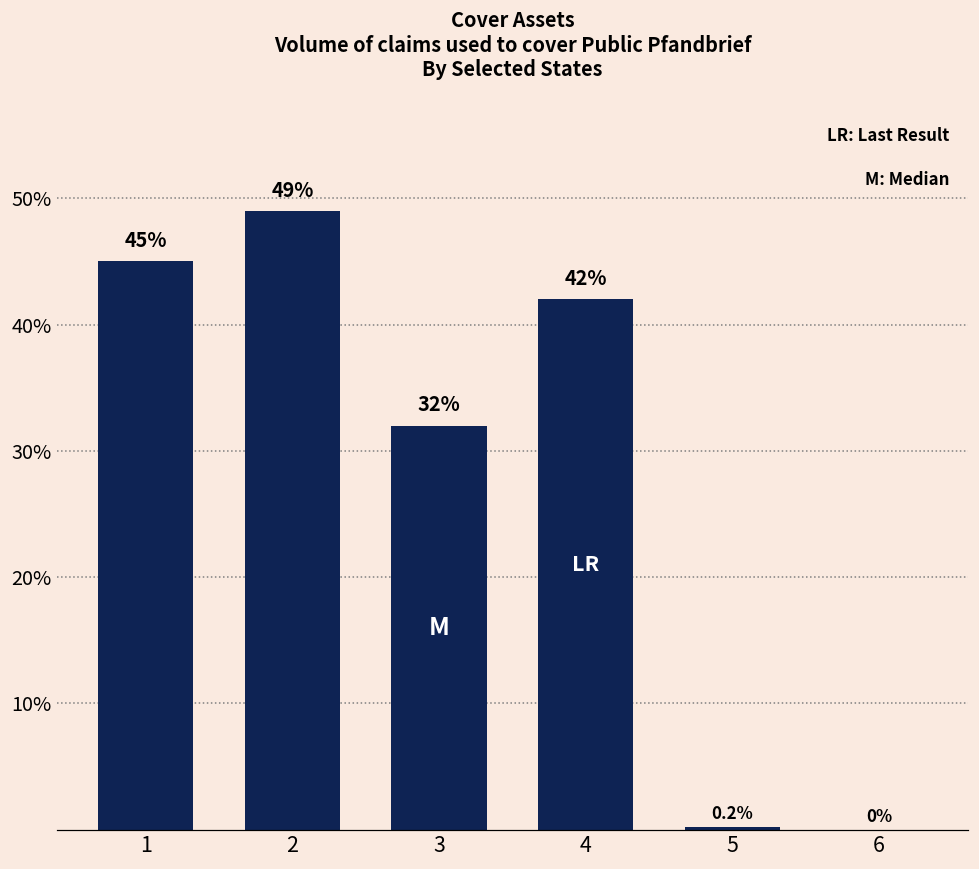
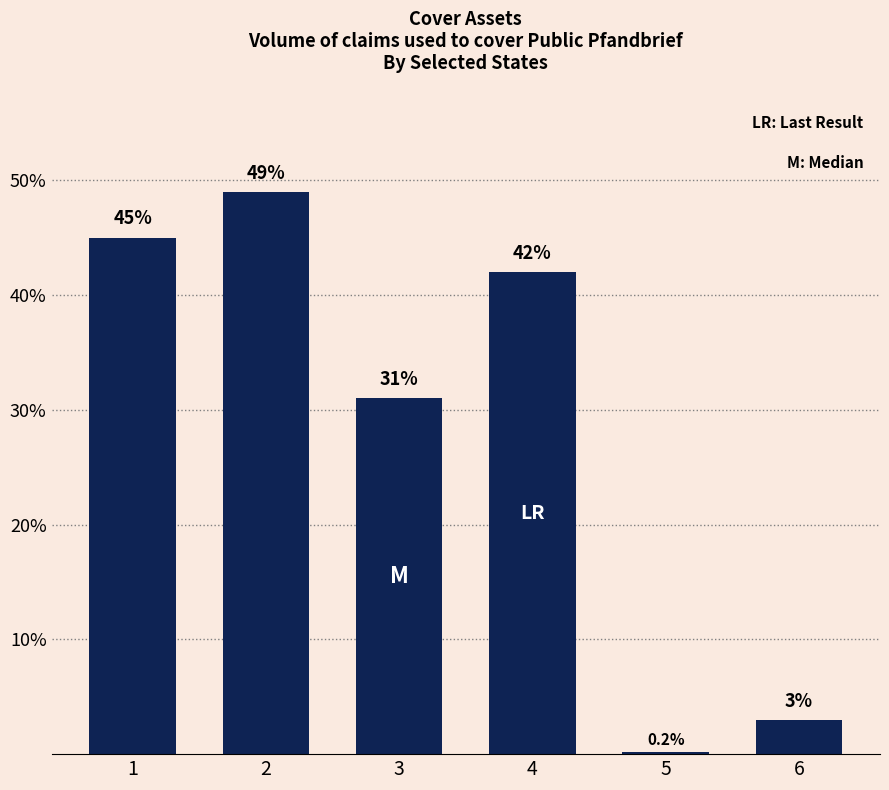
3: 32% -> 31%
6: 0% -> 3%
